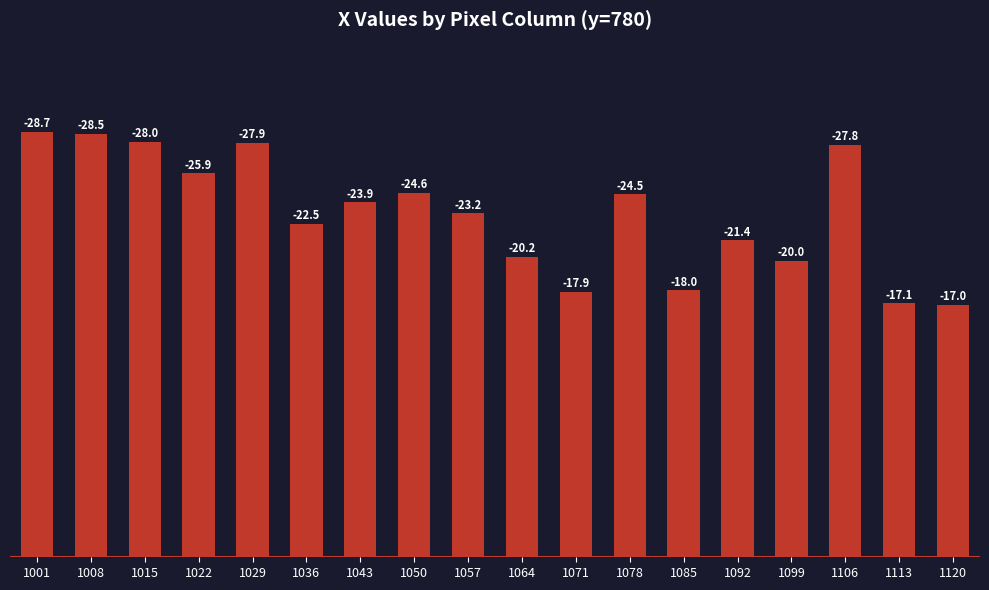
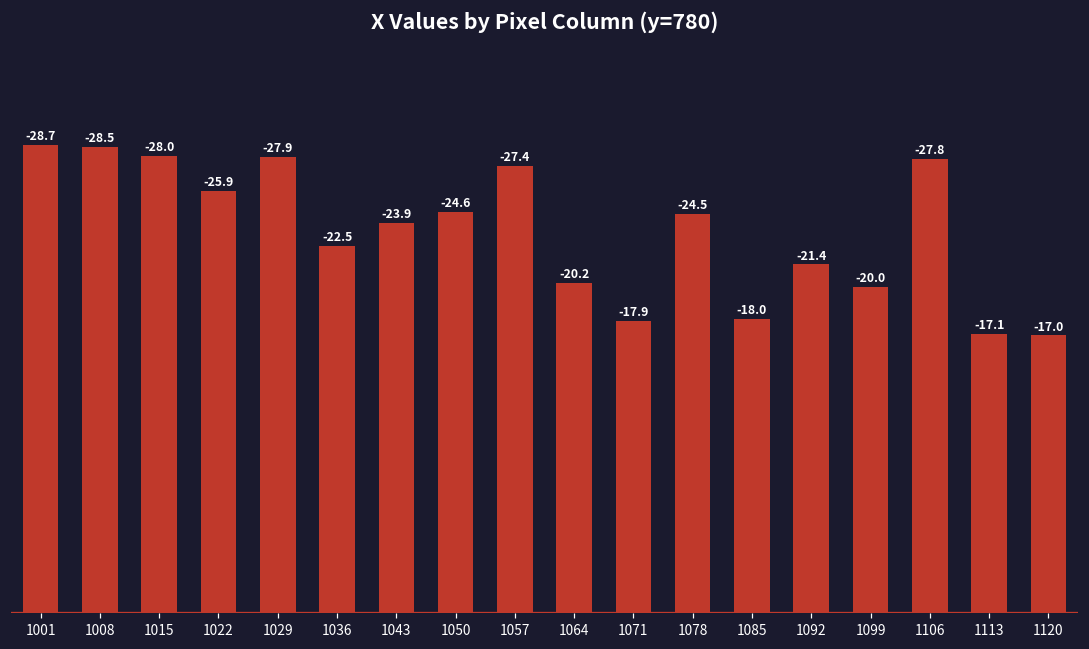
1057: -23.2 -> -27.4
